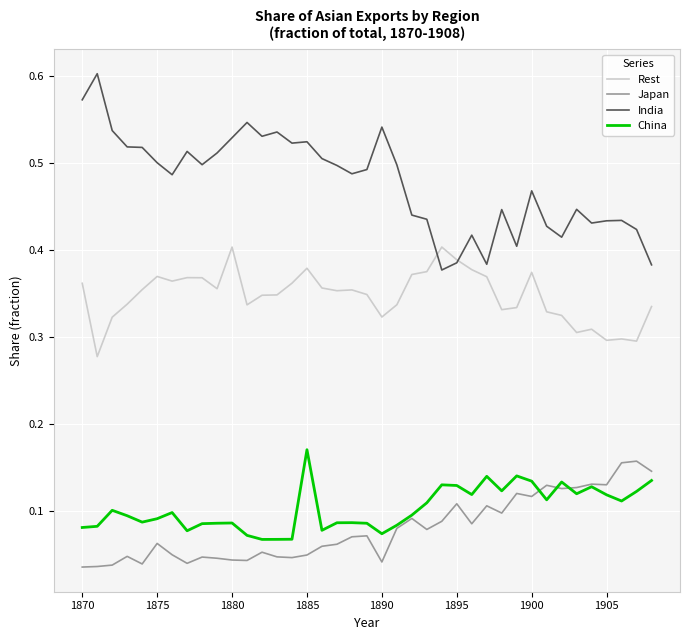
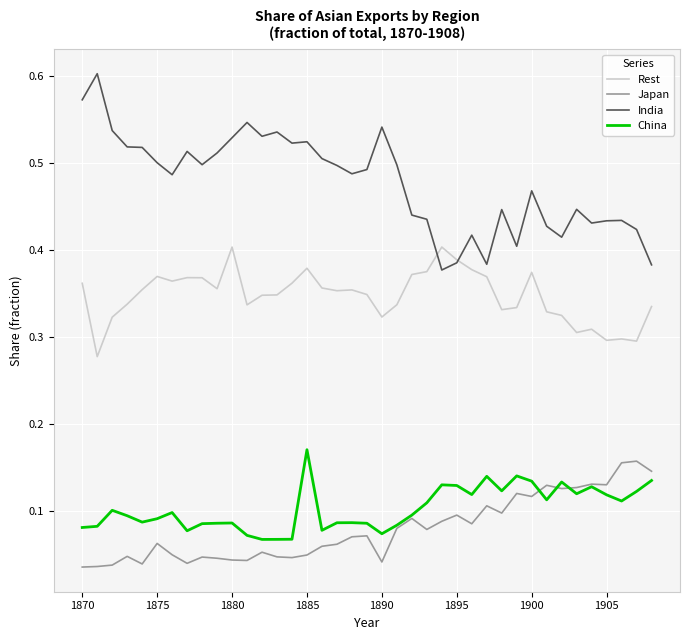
Japan, 1895: 0.11 -> 0.10
